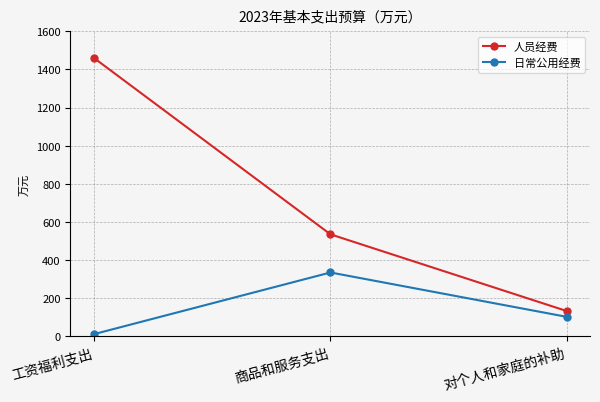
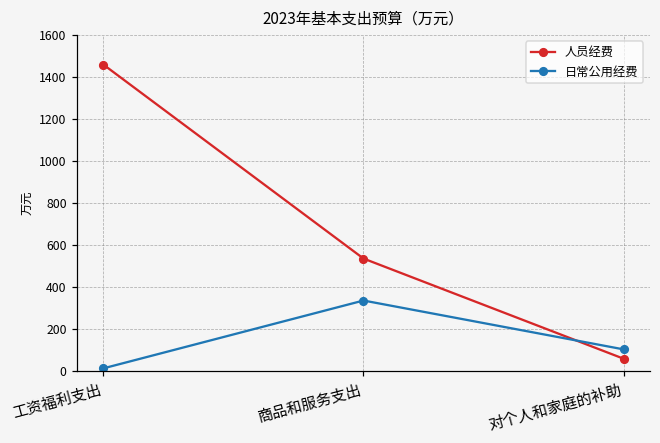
人员经费, 对个人和家庭的补助: 130 -> 60
